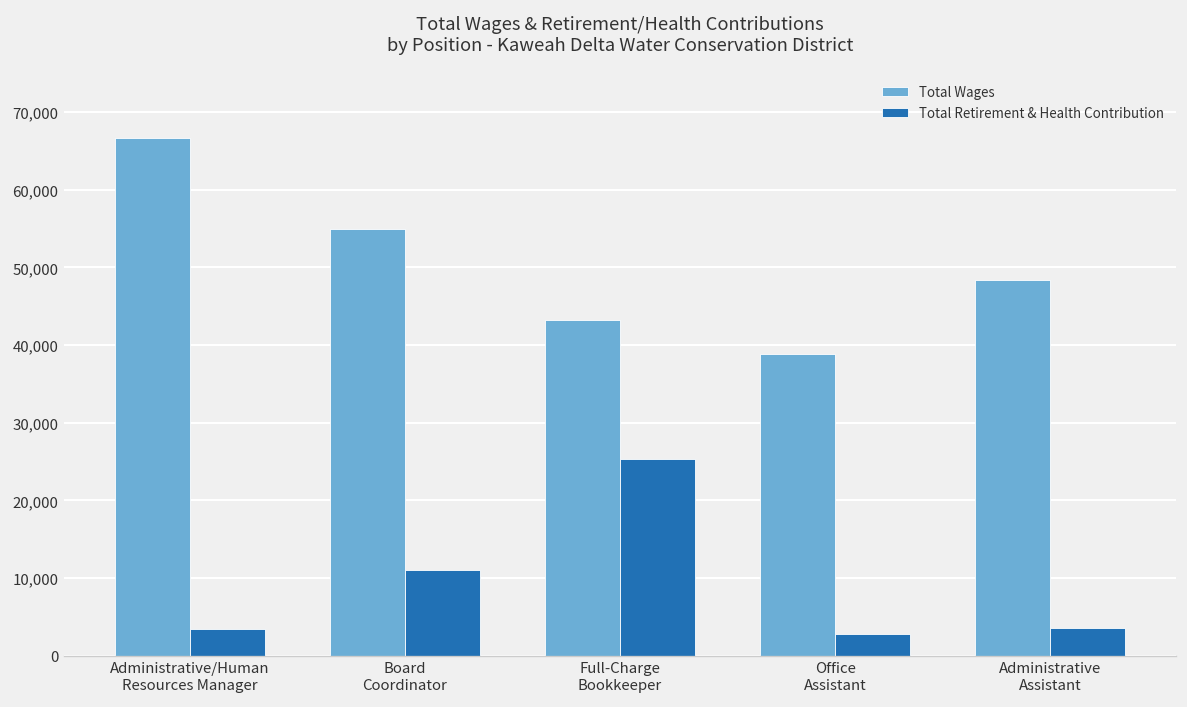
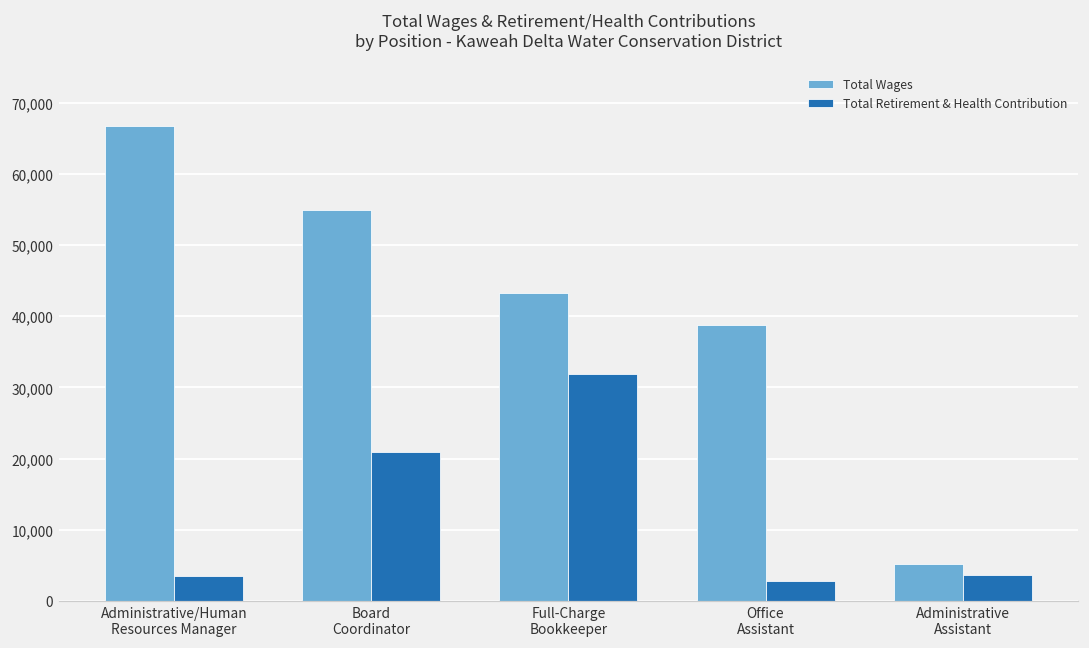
Total Retirement & Health Contribution, Board Coordinator: 11,000 -> 21,000
Total Retirement & Health Contribution, Full-Charge Bookkeeper: 25,000 -> 32,000
Total Wages, Administrative Assistant: 48,000 -> 5,000
